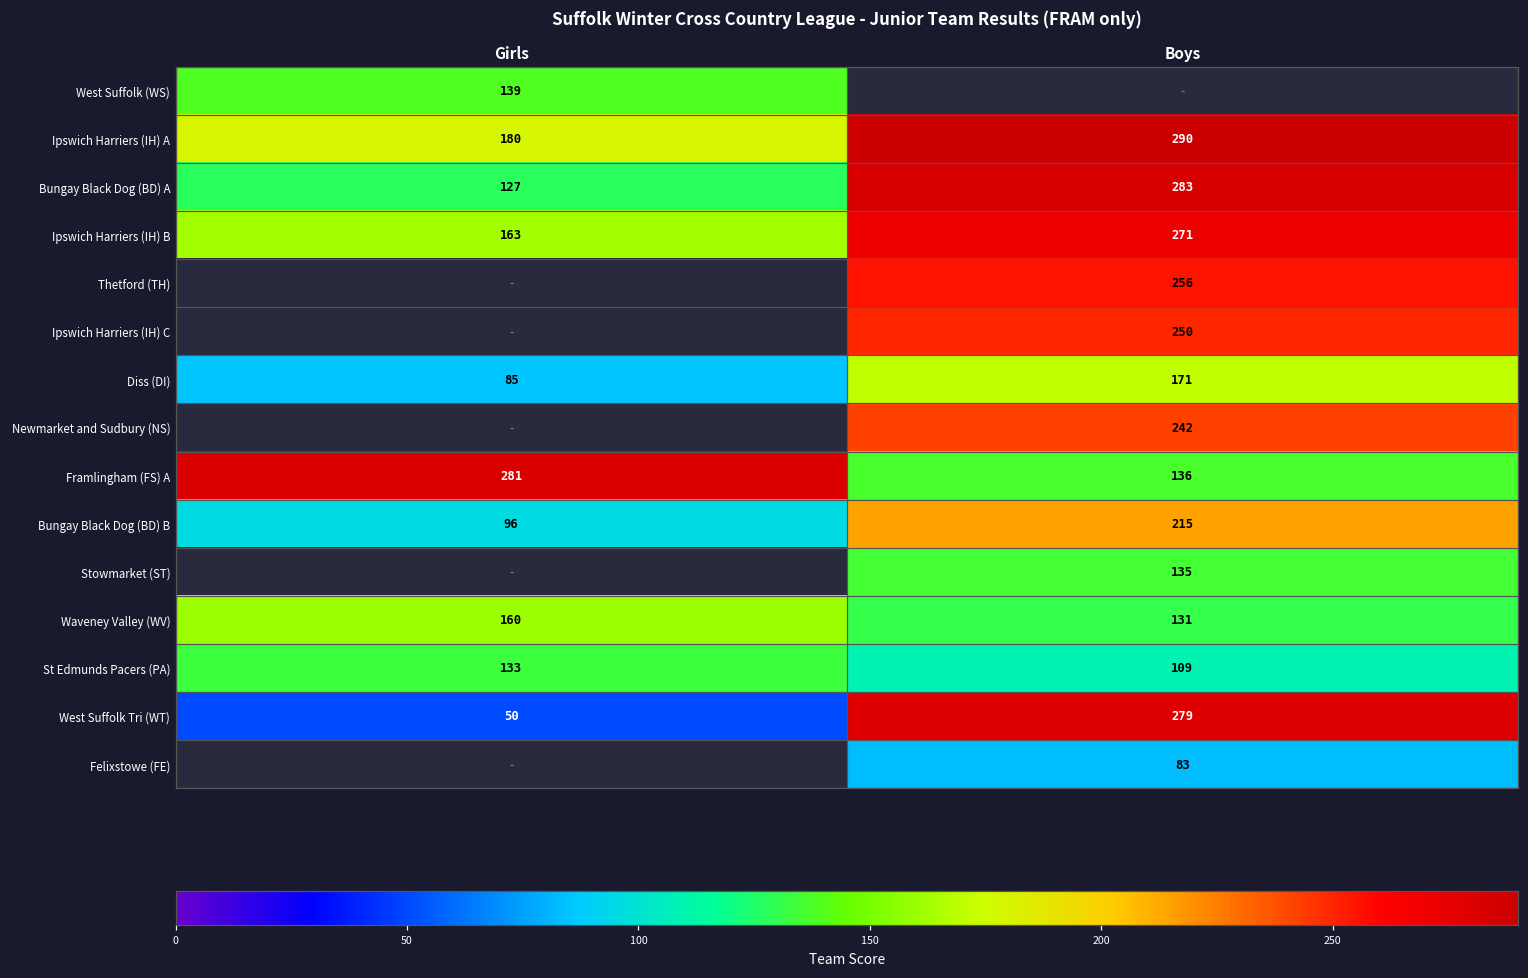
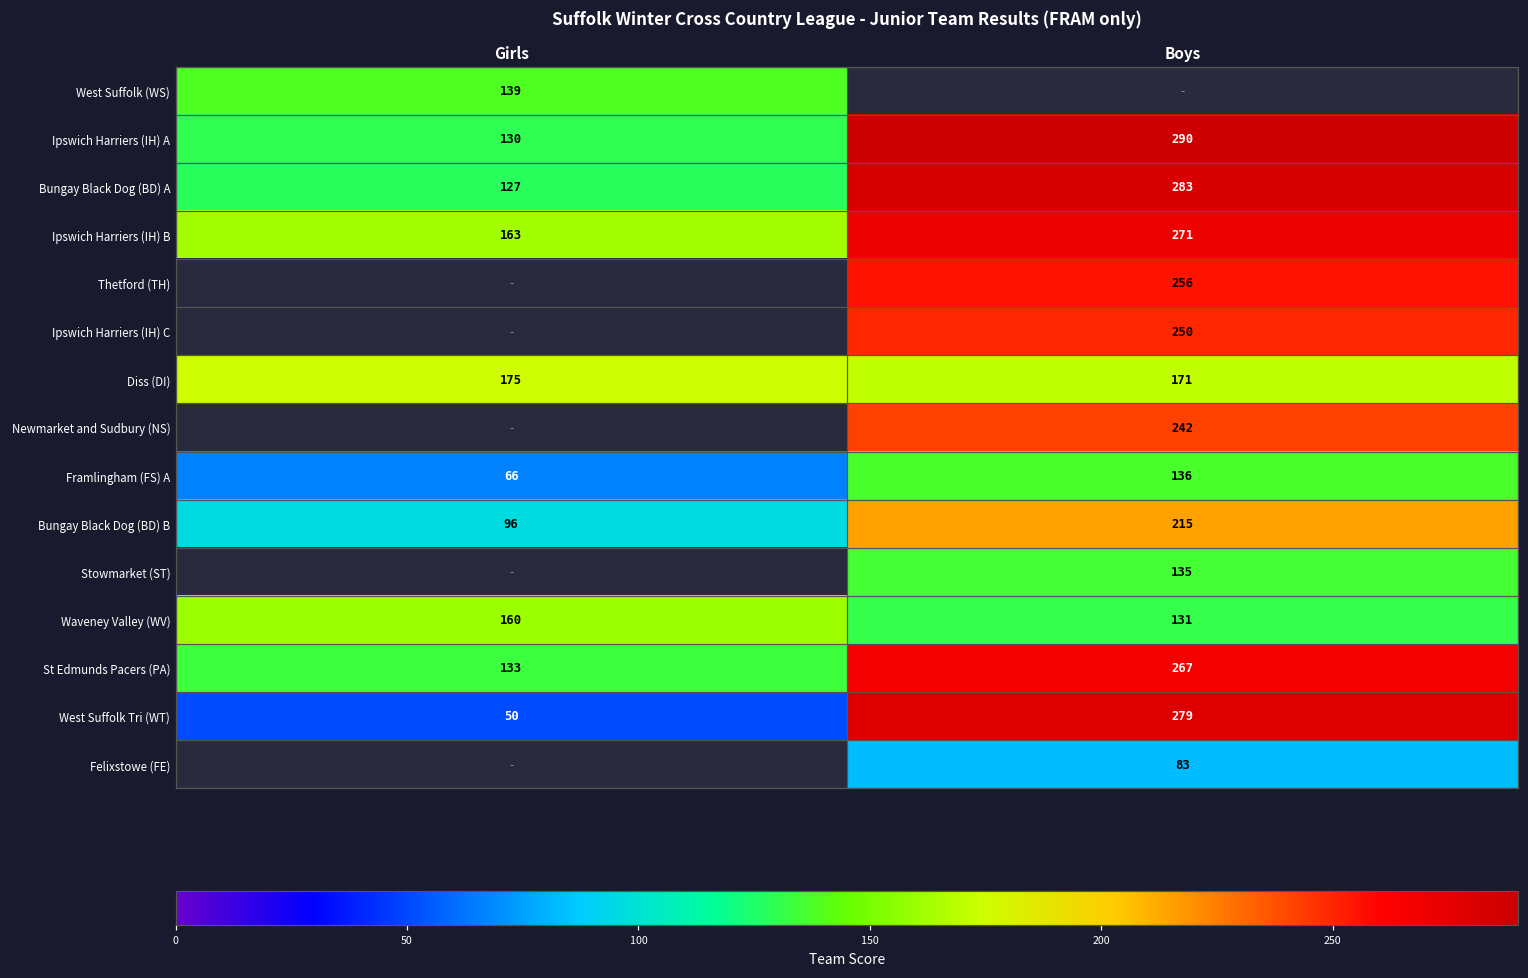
Ipswich Harriers (IH) A, Girls: 180 -> 130
Diss (DI), Girls: 85 -> 175
Framlingham (FS) A, Girls: 281 -> 66
St Edmunds Pacers (PA), Boys: 109 -> 267
